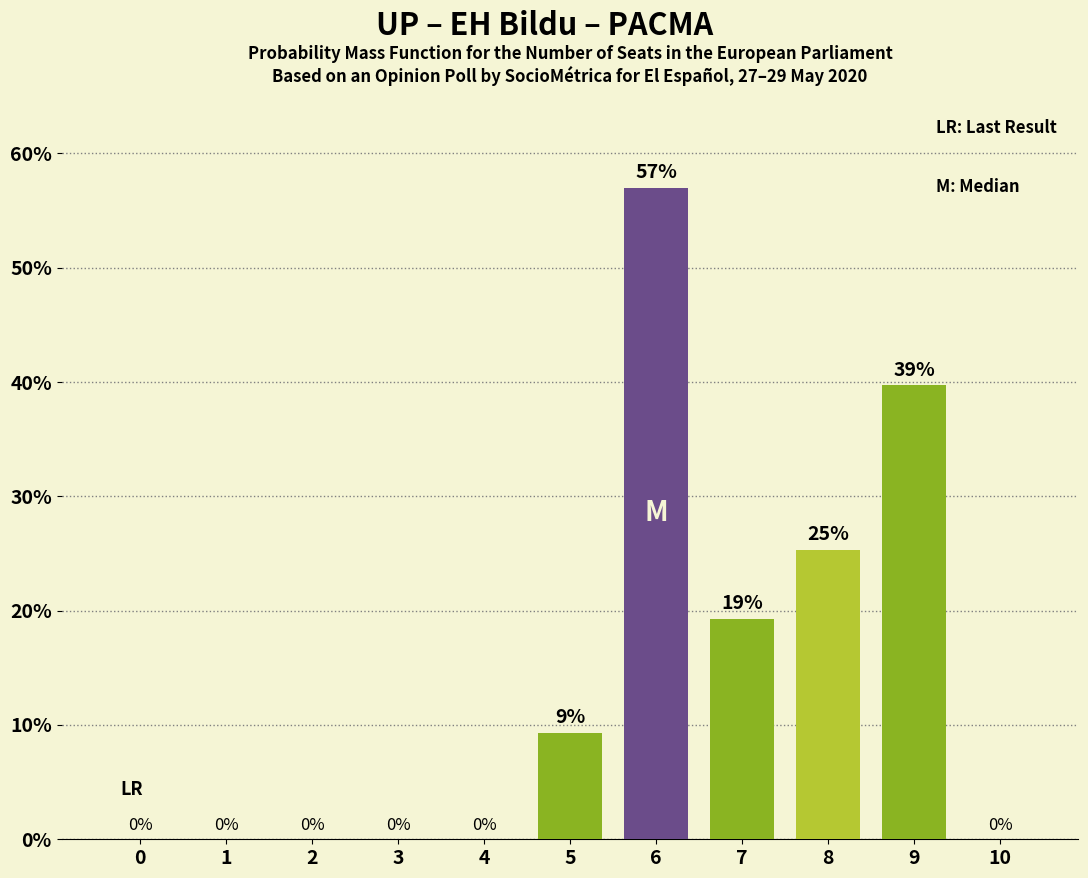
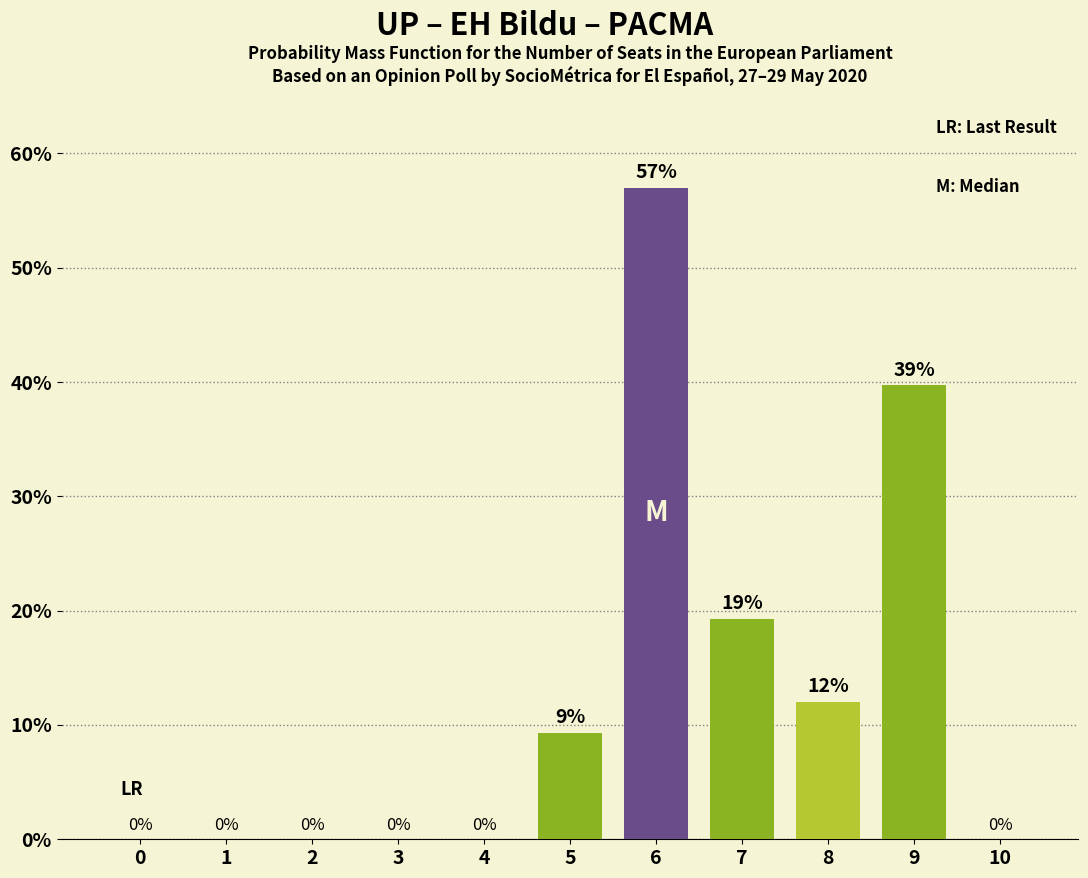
8: 25% -> 12%
